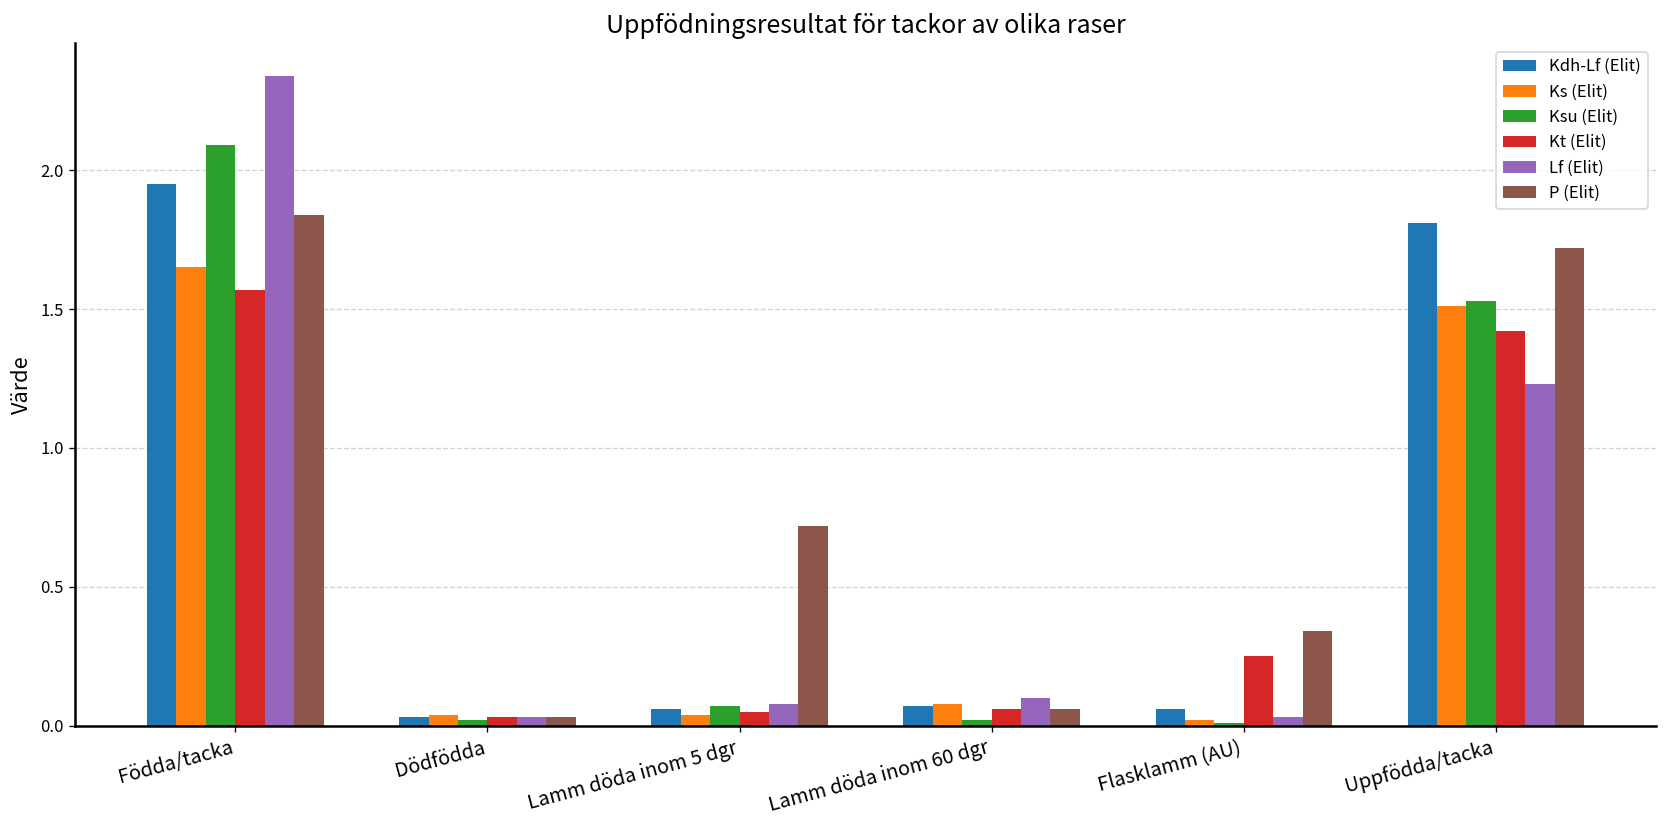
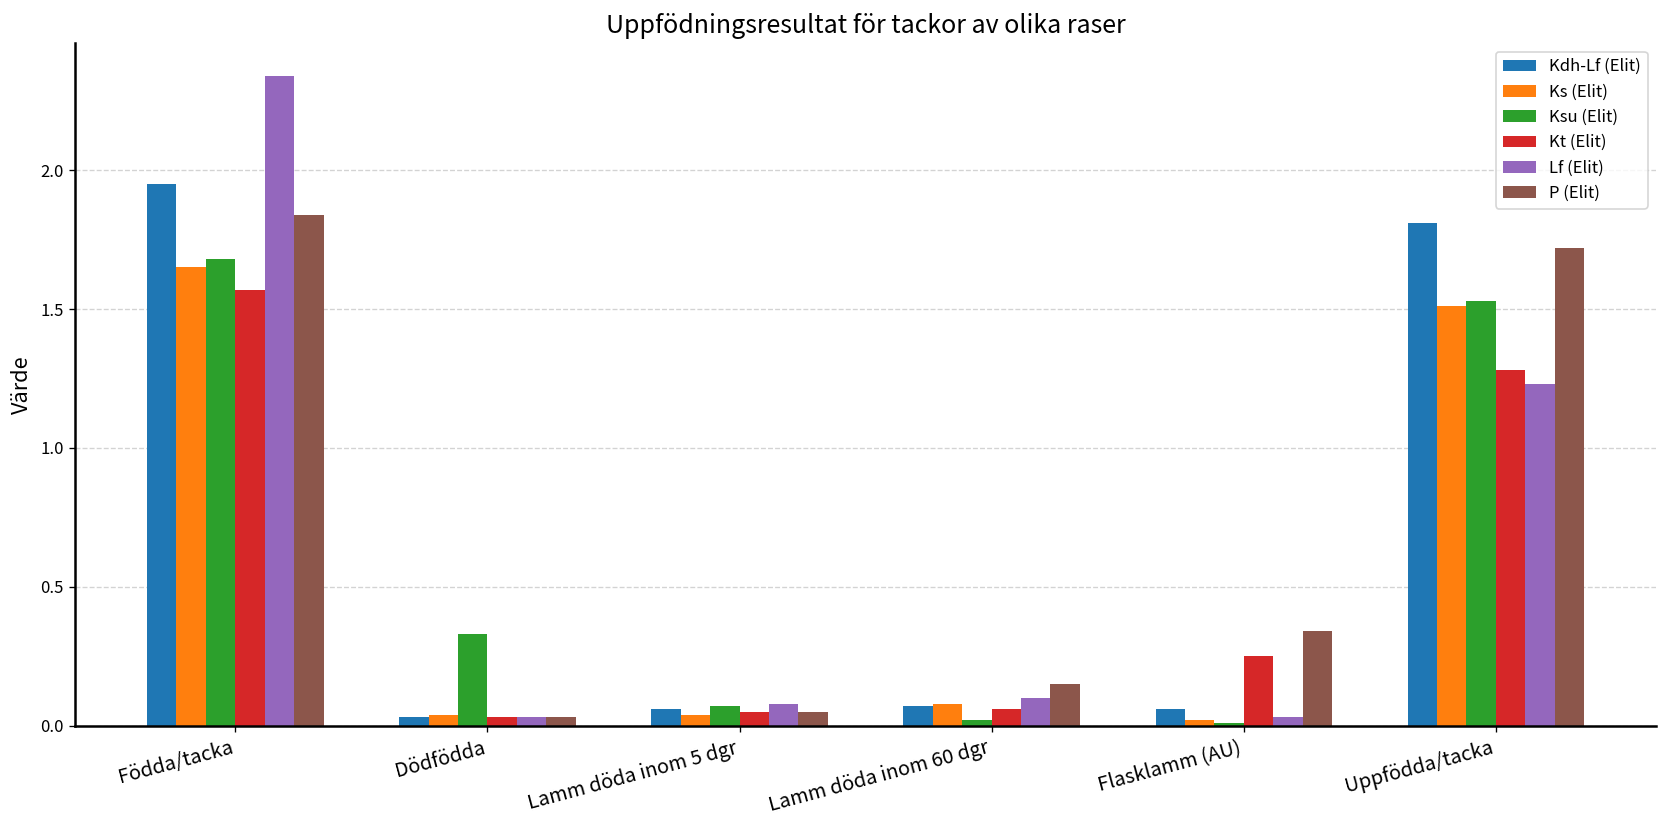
Ksu (Elit), Födda/tacka: 2.09 -> 1.68
Ksu (Elit), Dödfödda: 0.02 -> 0.33
P (Elit), Lamm döda inom 5 dgr: 0.72 -> 0.05
P (Elit), Lamm döda inom 60 dgr: 0.06 -> 0.15
Kt (Elit), Uppfödda/tacka: 1.42 -> 1.28
